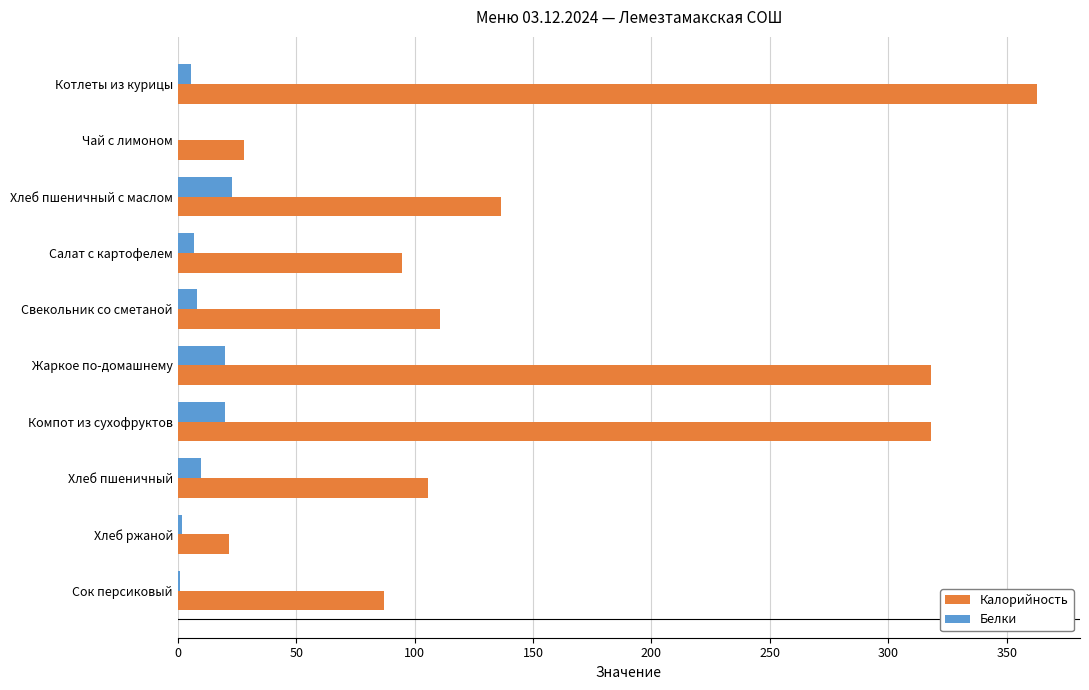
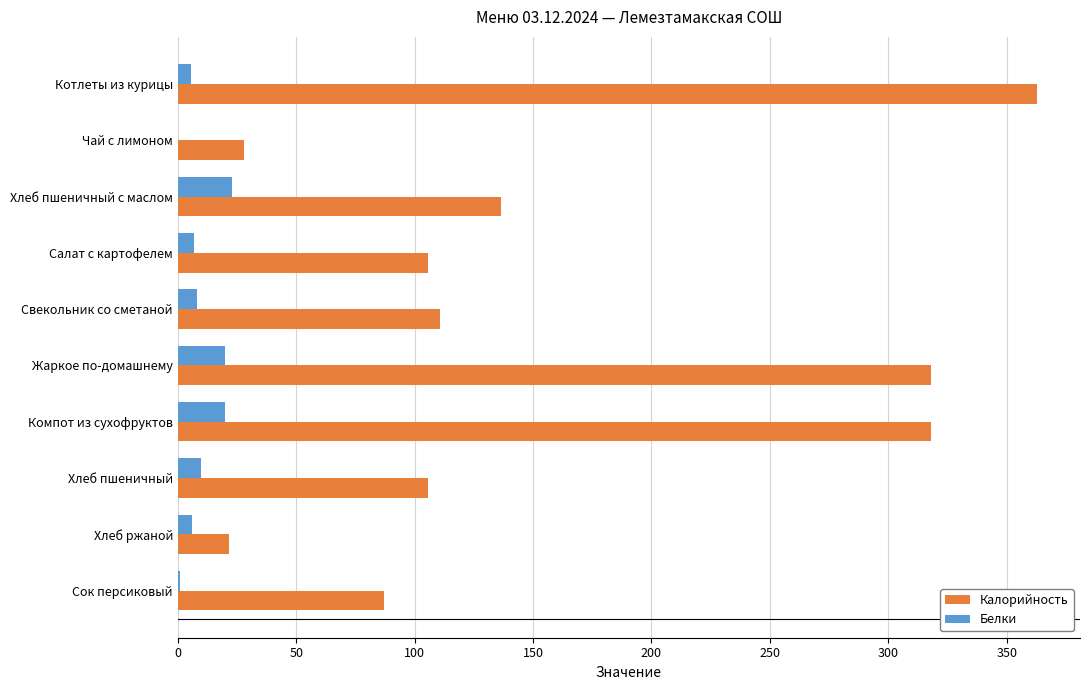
Калорийность, Салат с картофелем: 95 -> 106
Белки, Хлеб ржаной: 2 -> 6
